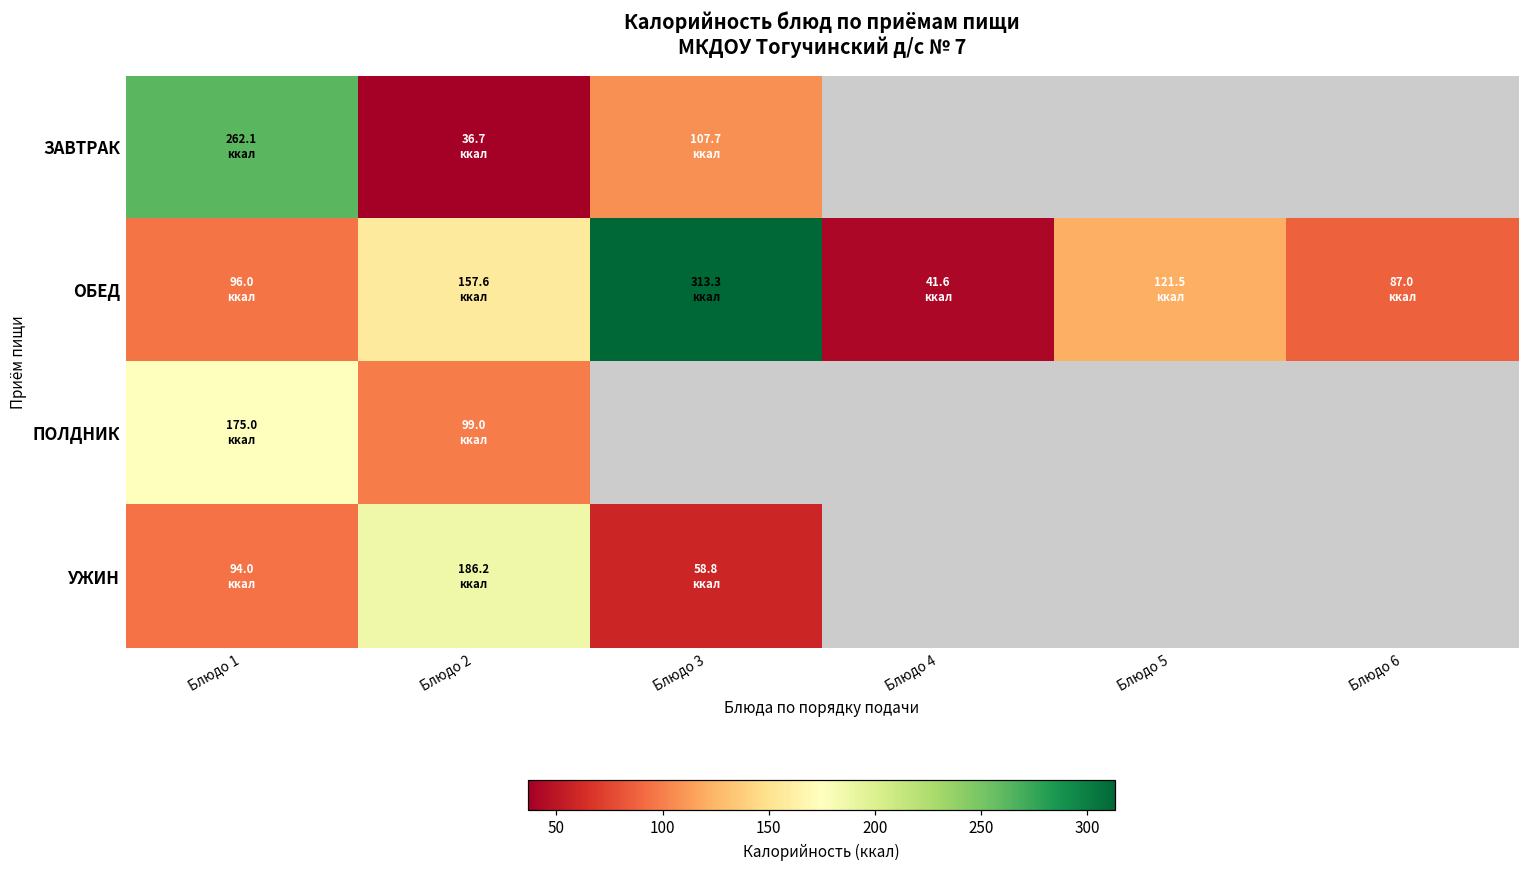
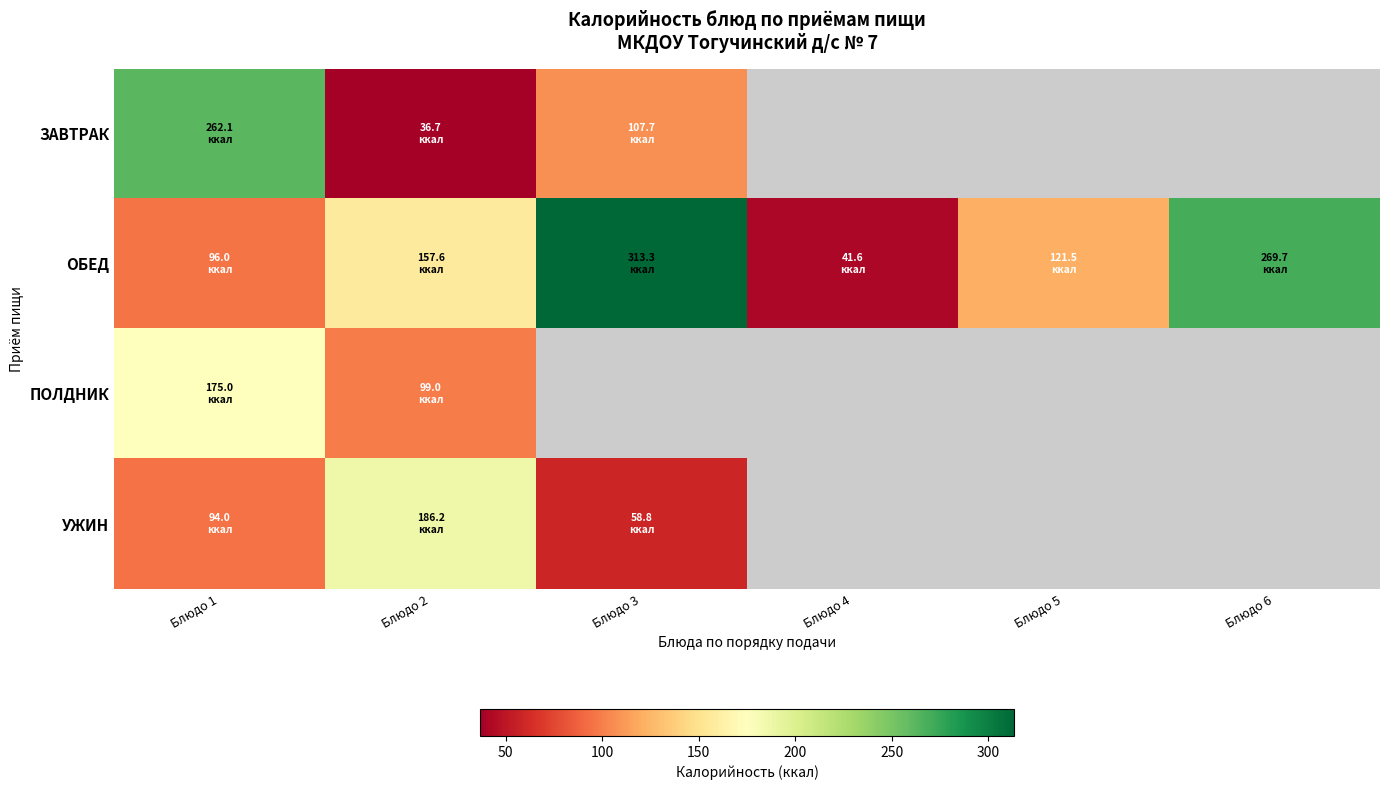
ОБЕД, Блюдо 6: 87.0 -> 269.7
